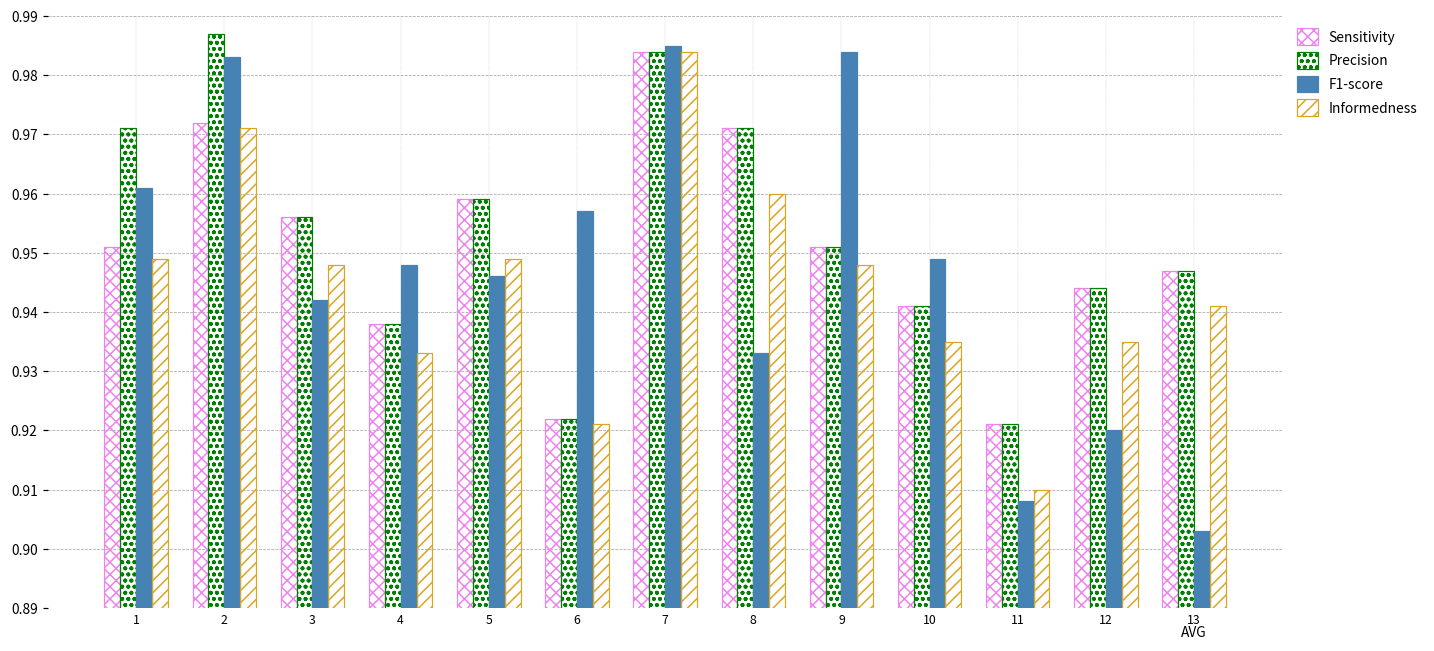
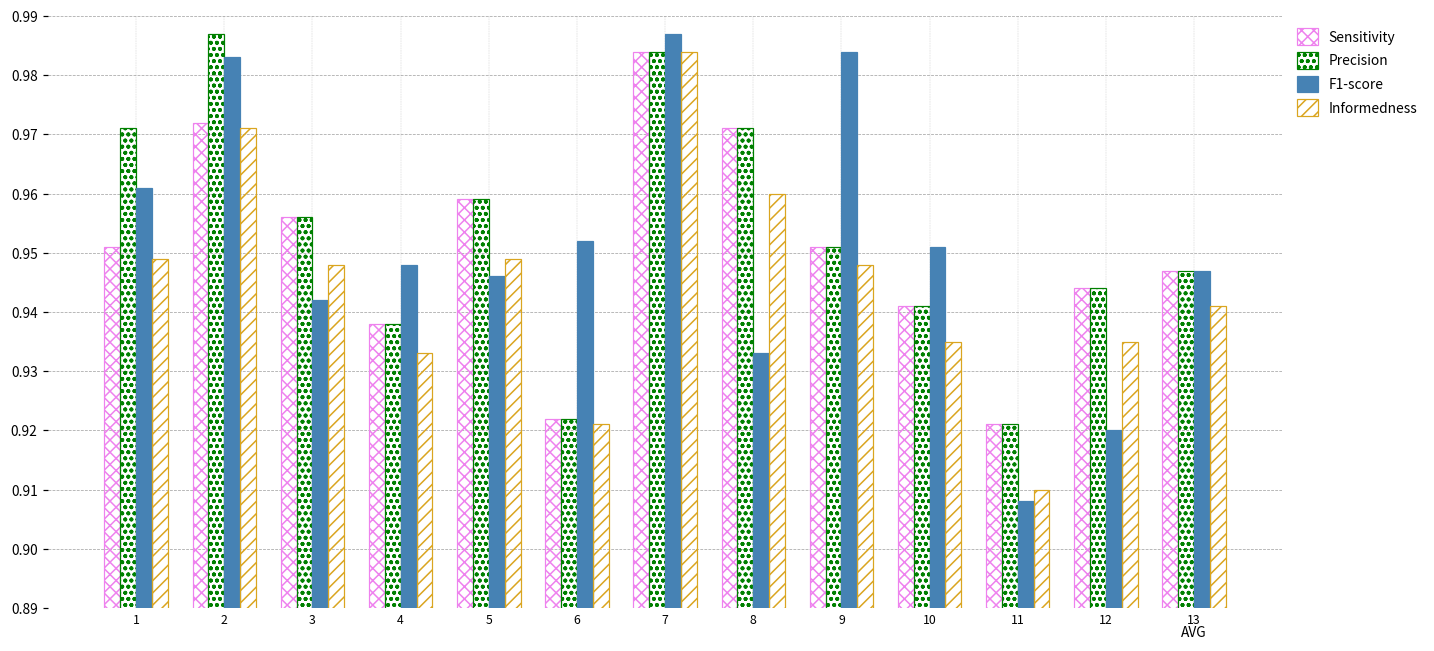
F1-score, 6: 0.957 -> 0.952
F1-score, 7: 0.985 -> 0.987
F1-score, 10: 0.949 -> 0.951
F1-score, 13: 0.903 -> 0.947
